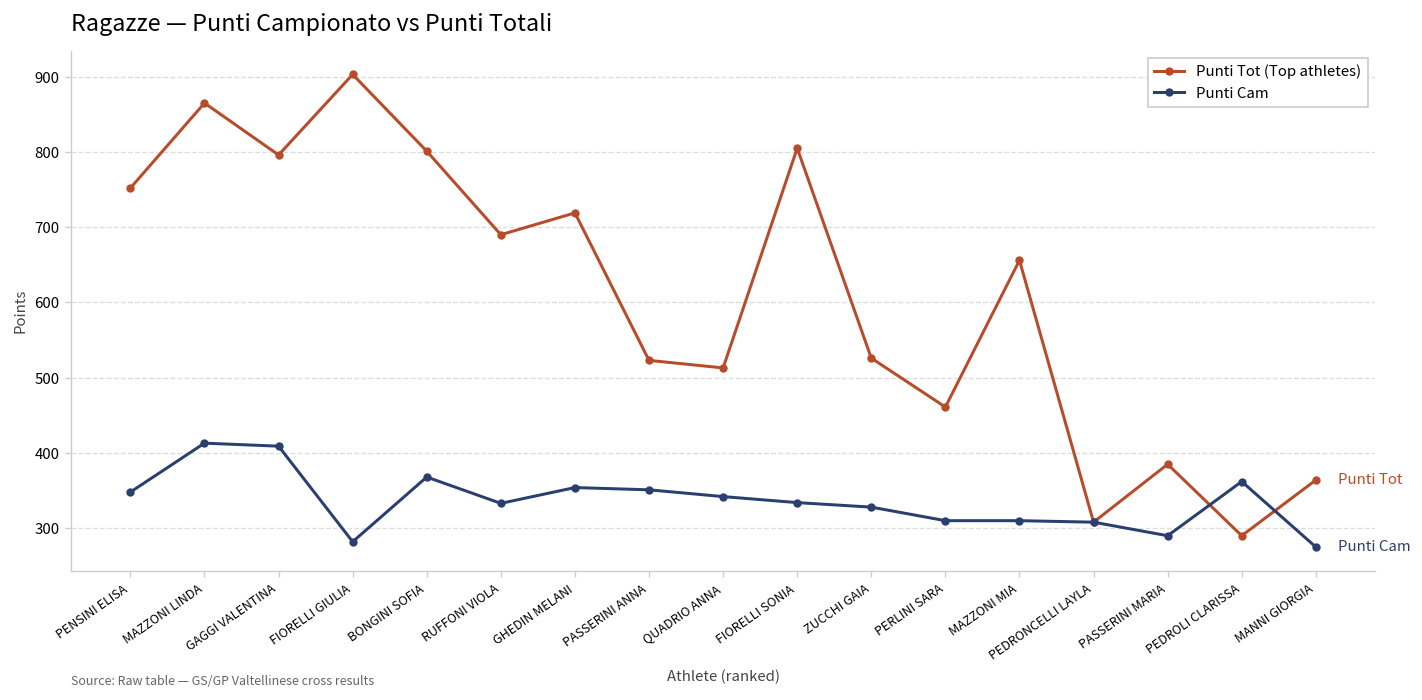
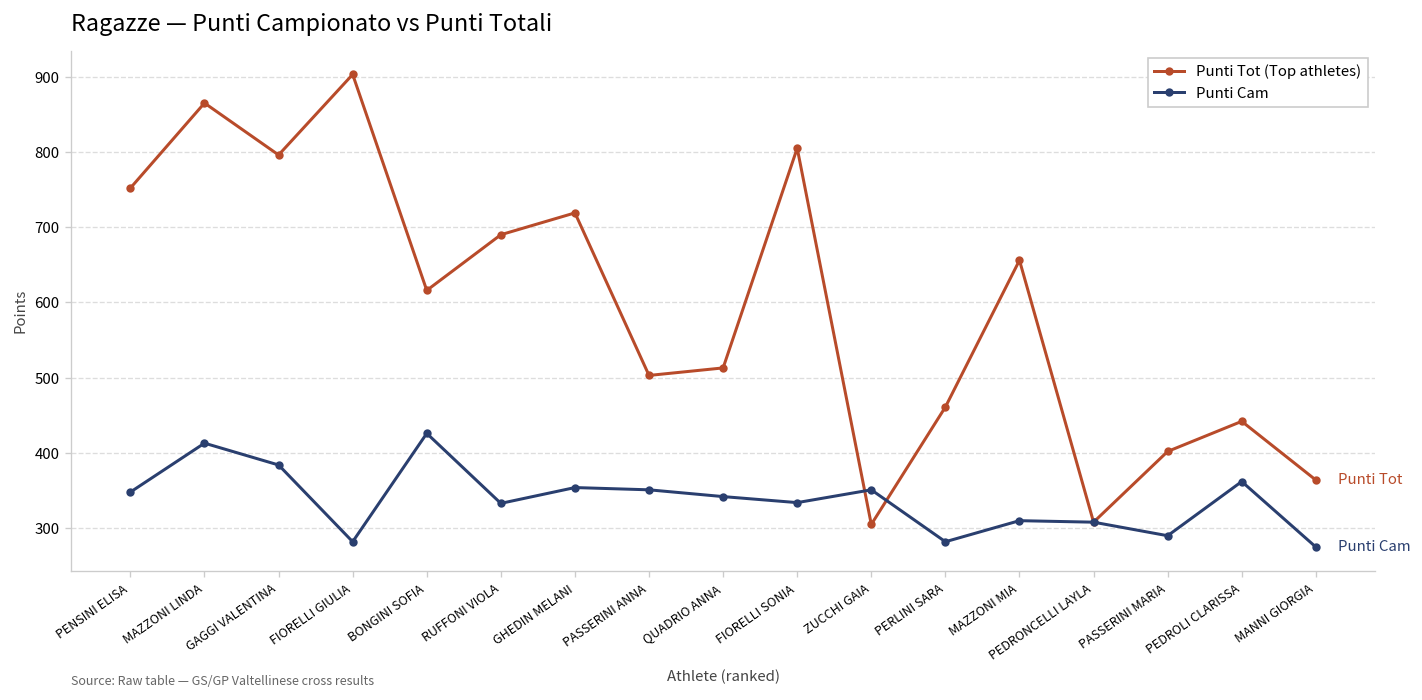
Punti Cam, GAGGI VALENTINA: 410 -> 380
Punti Tot (Top athletes), BONGINI SOFIA: 800 -> 620
Punti Cam, BONGINI SOFIA: 370 -> 430
Punti Tot (Top athletes), PASSERINI ANNA: 520 -> 500
Punti Tot (Top athletes), ZUCCHI GAIA: 530 -> 310
Punti Cam, ZUCCHI GAIA: 330 -> 350
Punti Cam, PERLINI SARA: 310 -> 280
Punti Tot (Top athletes), PASSERINI MARIA: 390 -> 400
Punti Tot (Top athletes), PEDROLI CLARISSA: 290 -> 440
